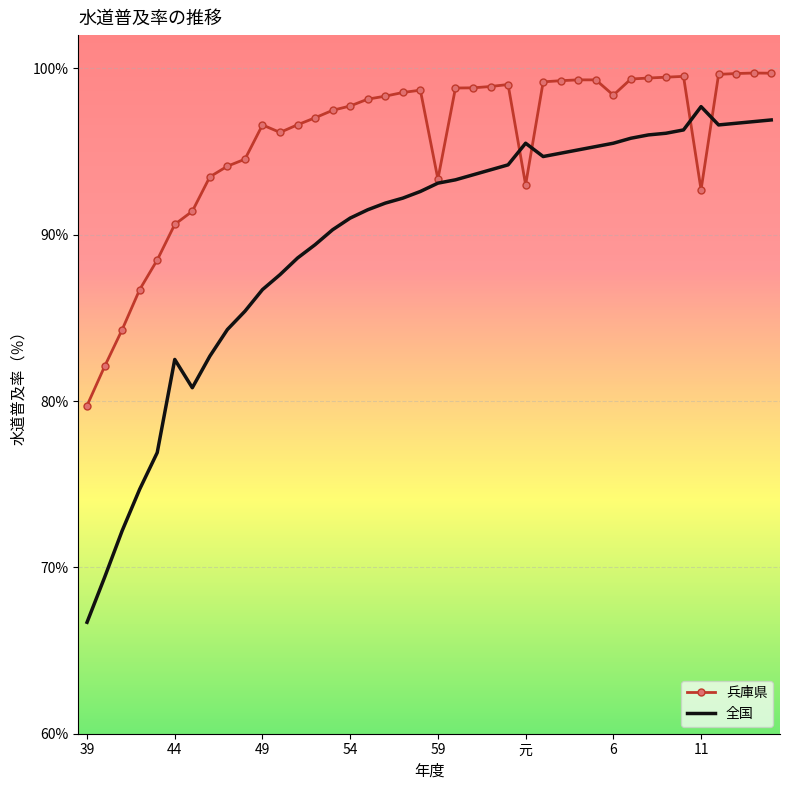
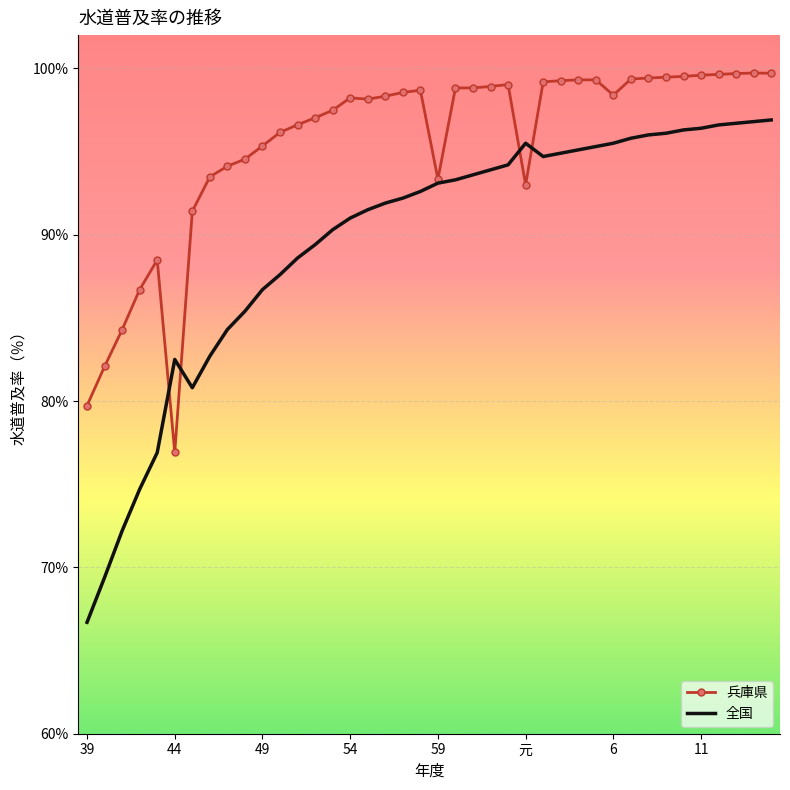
兵庫県, 44: 90.6% -> 76.9%
兵庫県, 49: 96.6% -> 95.3%
兵庫県, 54: 97.7% -> 98.2%
兵庫県, 11: 92.7% -> 99.6%
全国, 11: 97.7% -> 96.4%
